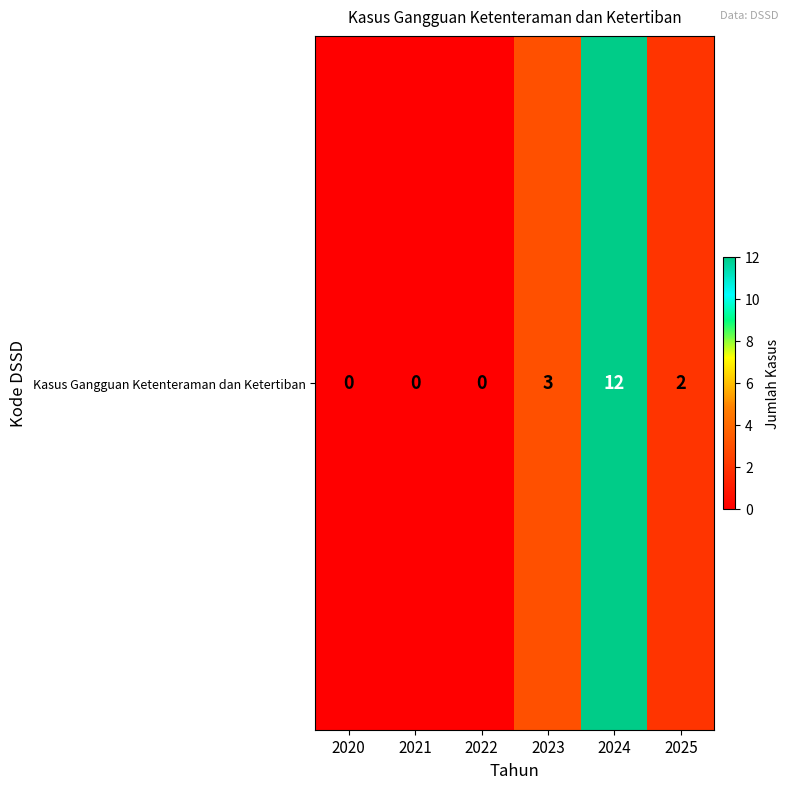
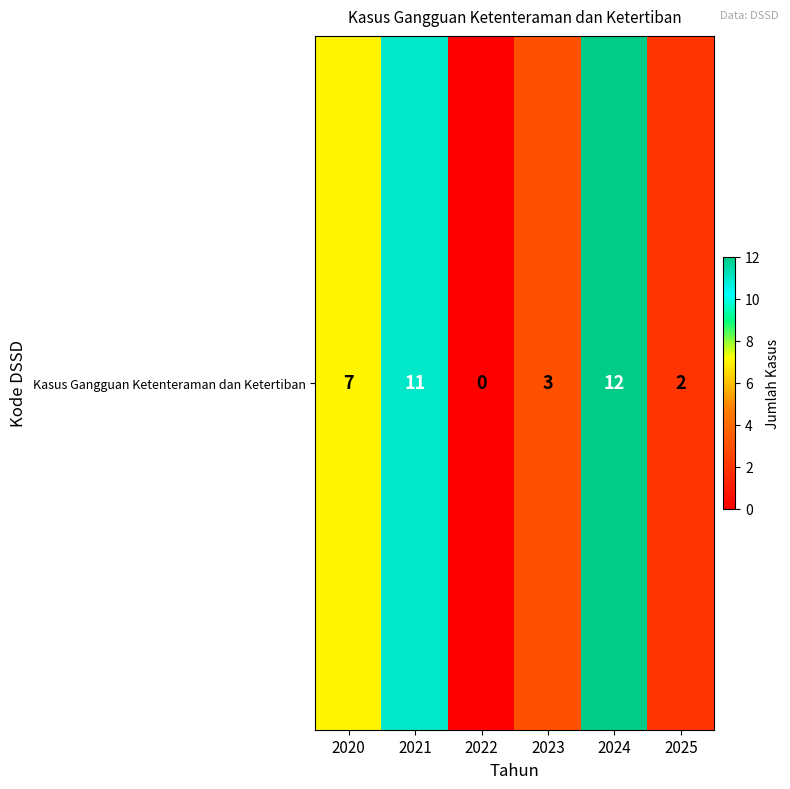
Kasus Gangguan Ketenteraman dan Ketertiban, 2020: 0 -> 7
Kasus Gangguan Ketenteraman dan Ketertiban, 2021: 0 -> 11
